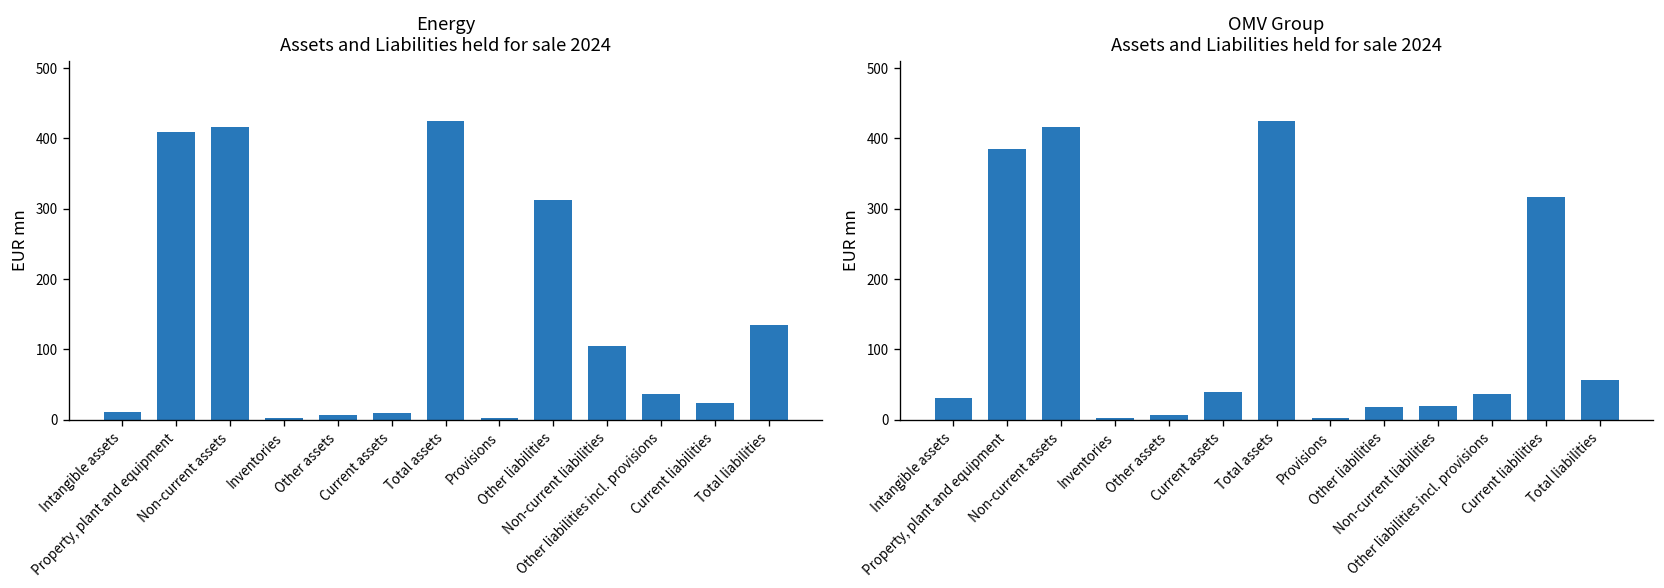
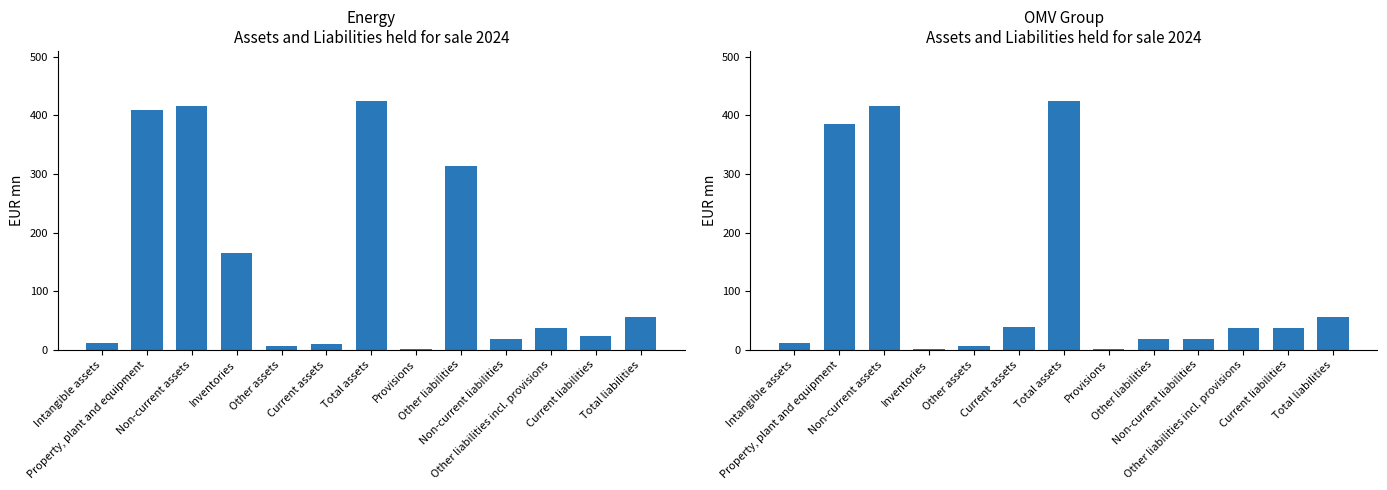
Energy Assets and Liabilities held for sale 2024, Inventories: 0 -> 170
Energy Assets and Liabilities held for sale 2024, Non-current liabilities: 110 -> 20
Energy Assets and Liabilities held for sale 2024, Total liabilities: 140 -> 60
OMV Group Assets and Liabilities held for sale 2024, Intangible assets: 30 -> 10
OMV Group Assets and Liabilities held for sale 2024, Current liabilities: 320 -> 40
